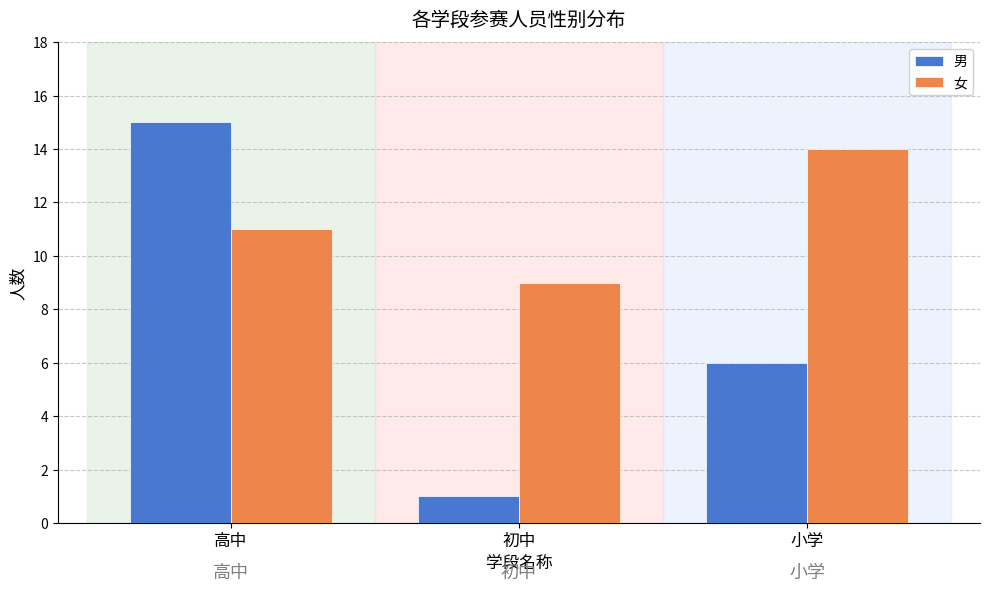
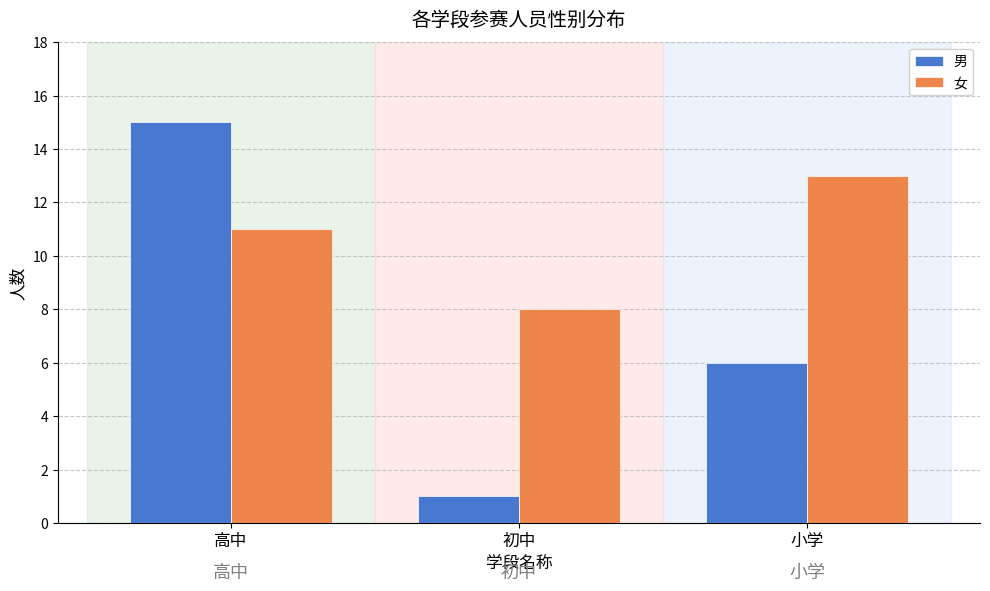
女, 初中: 9 -> 8
女, 小学: 14 -> 13
